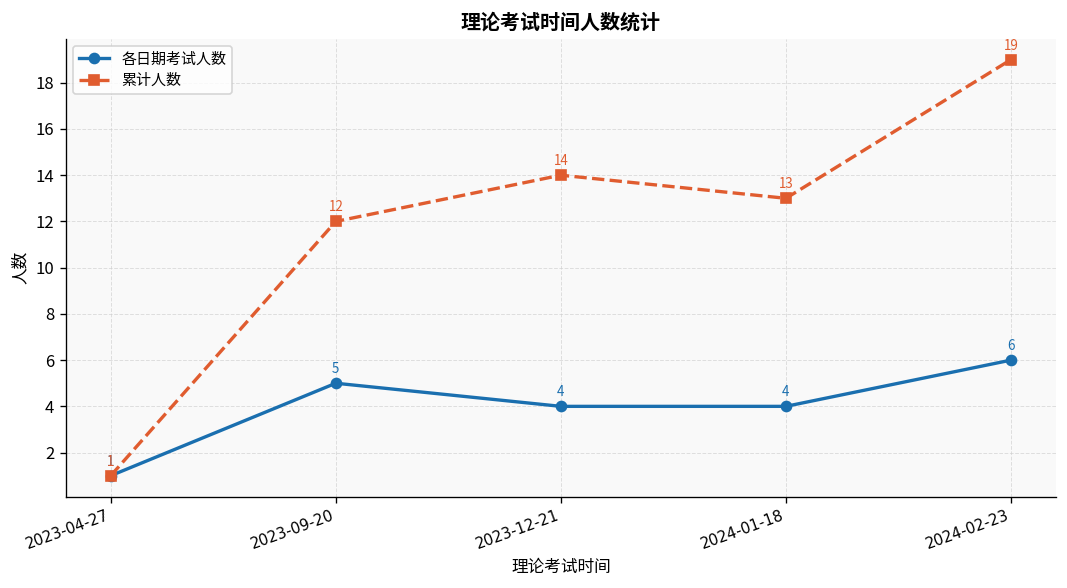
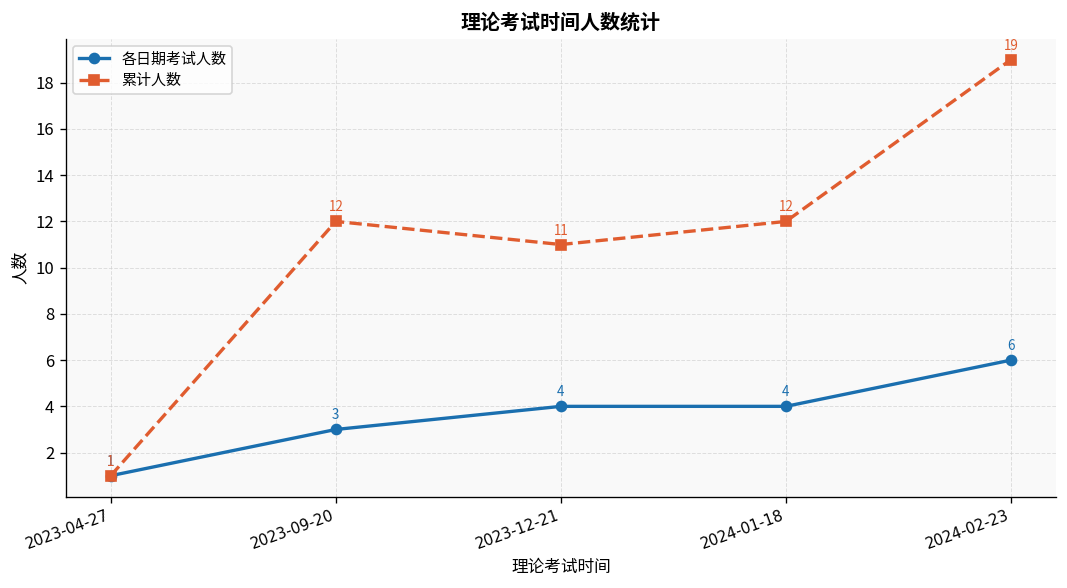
各日期考试人数, 2023-09-20: 5 -> 3
累计人数, 2023-12-21: 14 -> 11
累计人数, 2024-01-18: 13 -> 12
